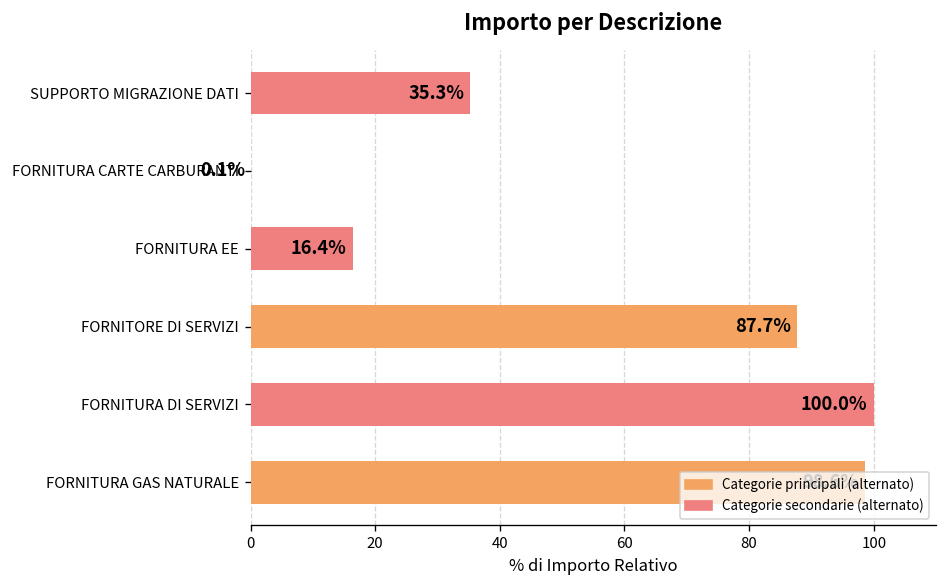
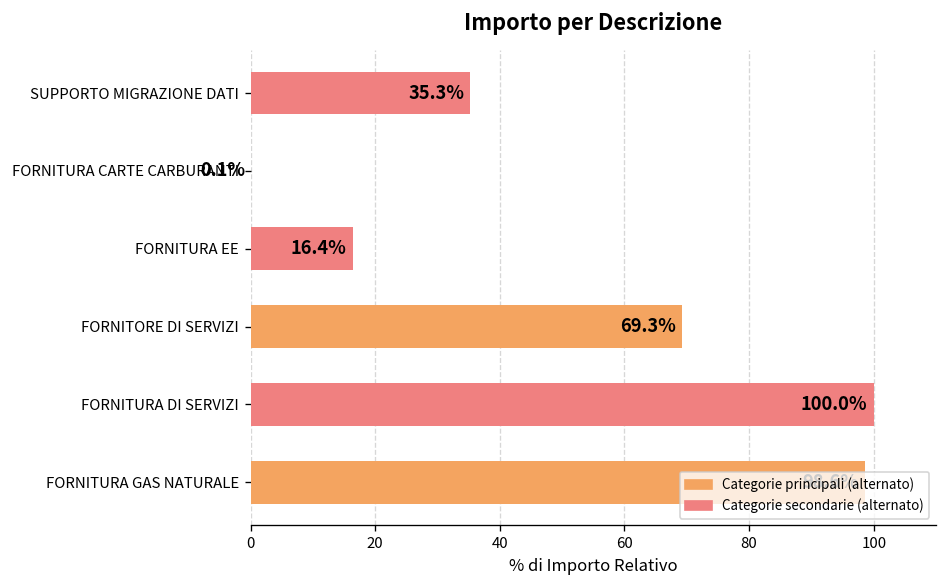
FORNITORE DI SERVIZI: 87.7% -> 69.3%
